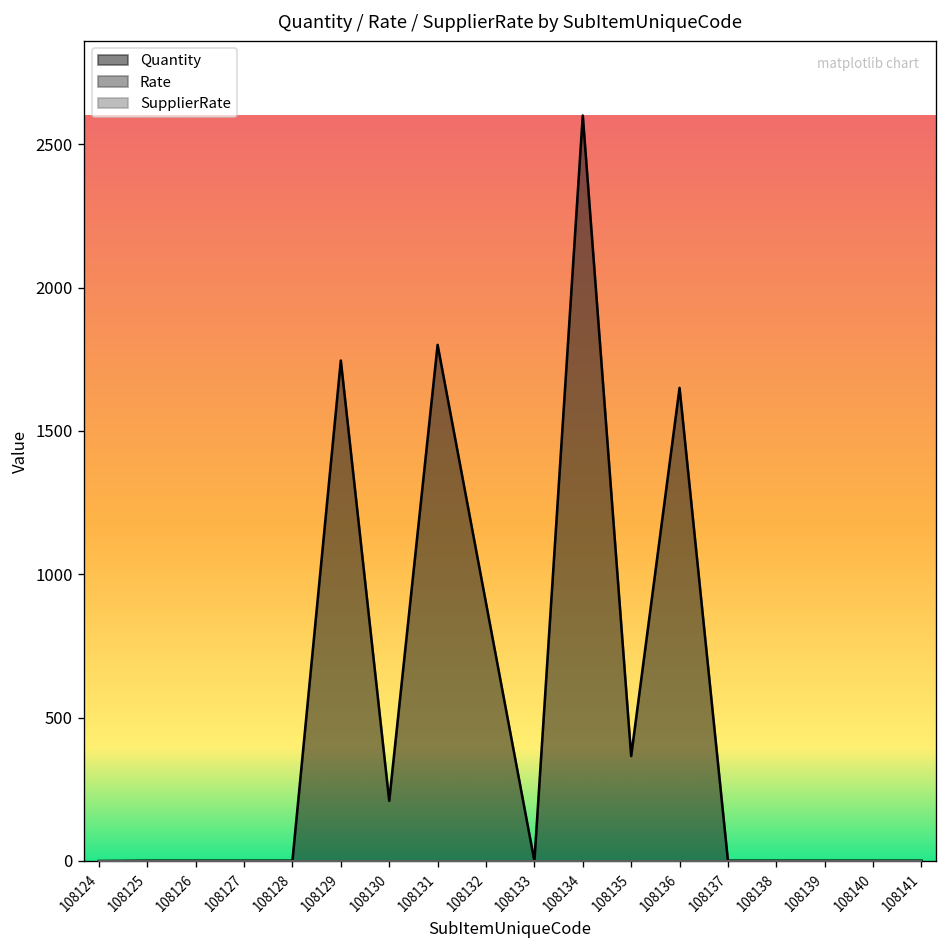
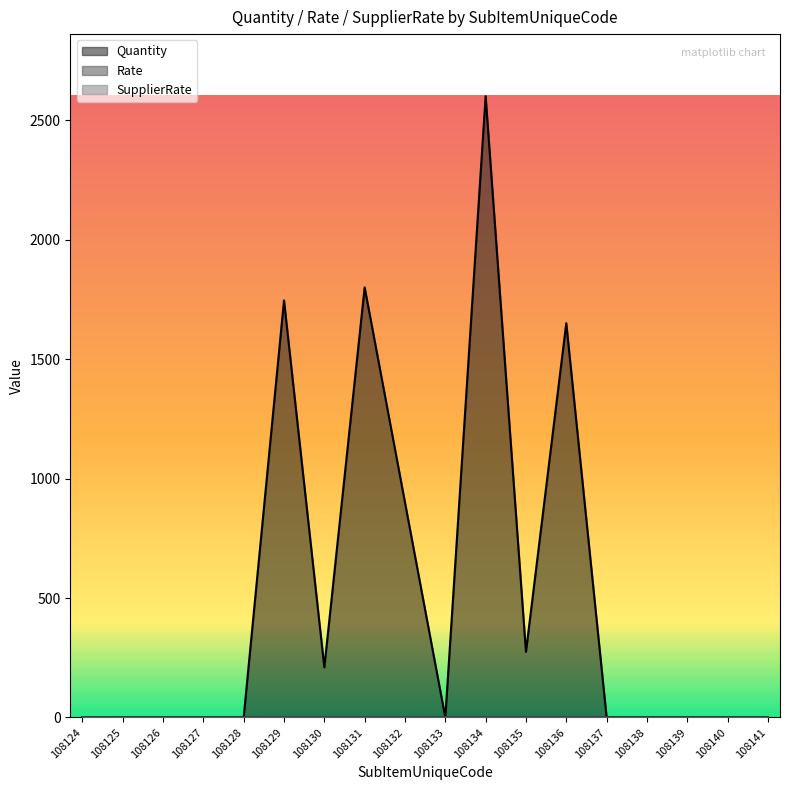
Quantity, 108135: 370 -> 280
